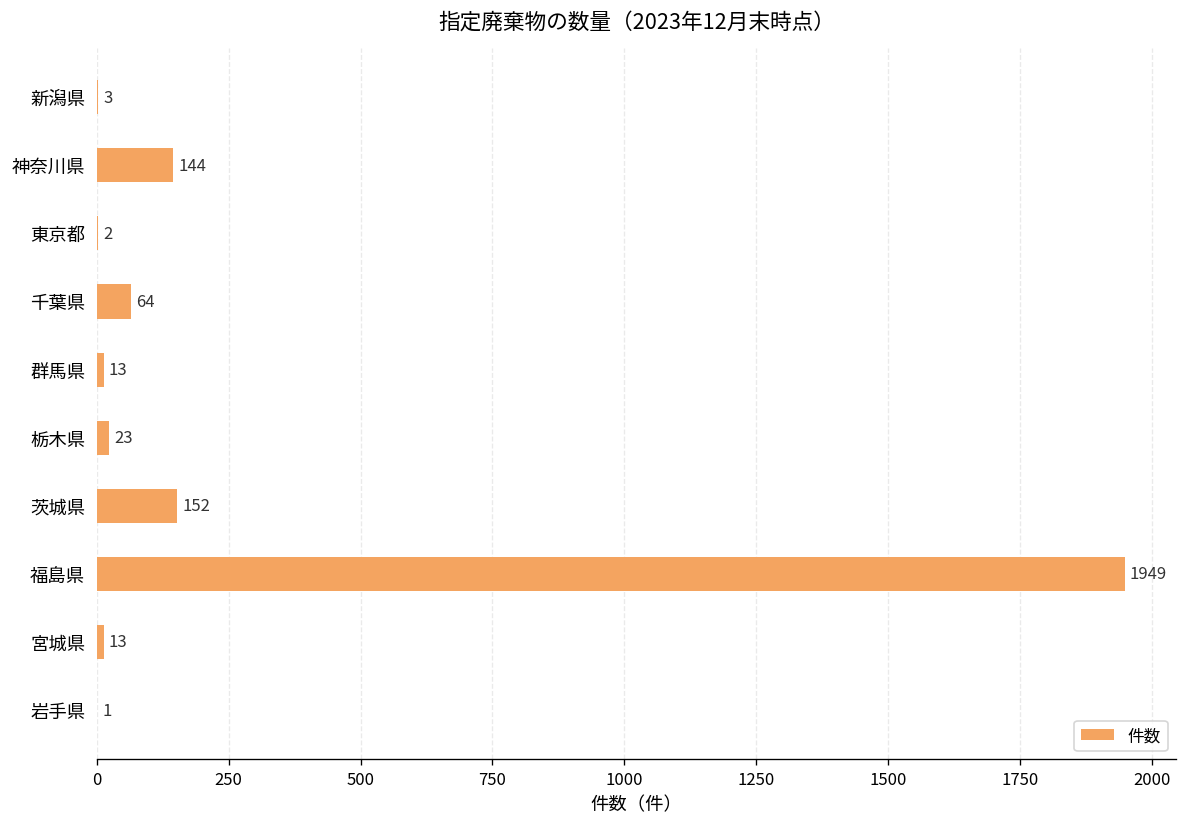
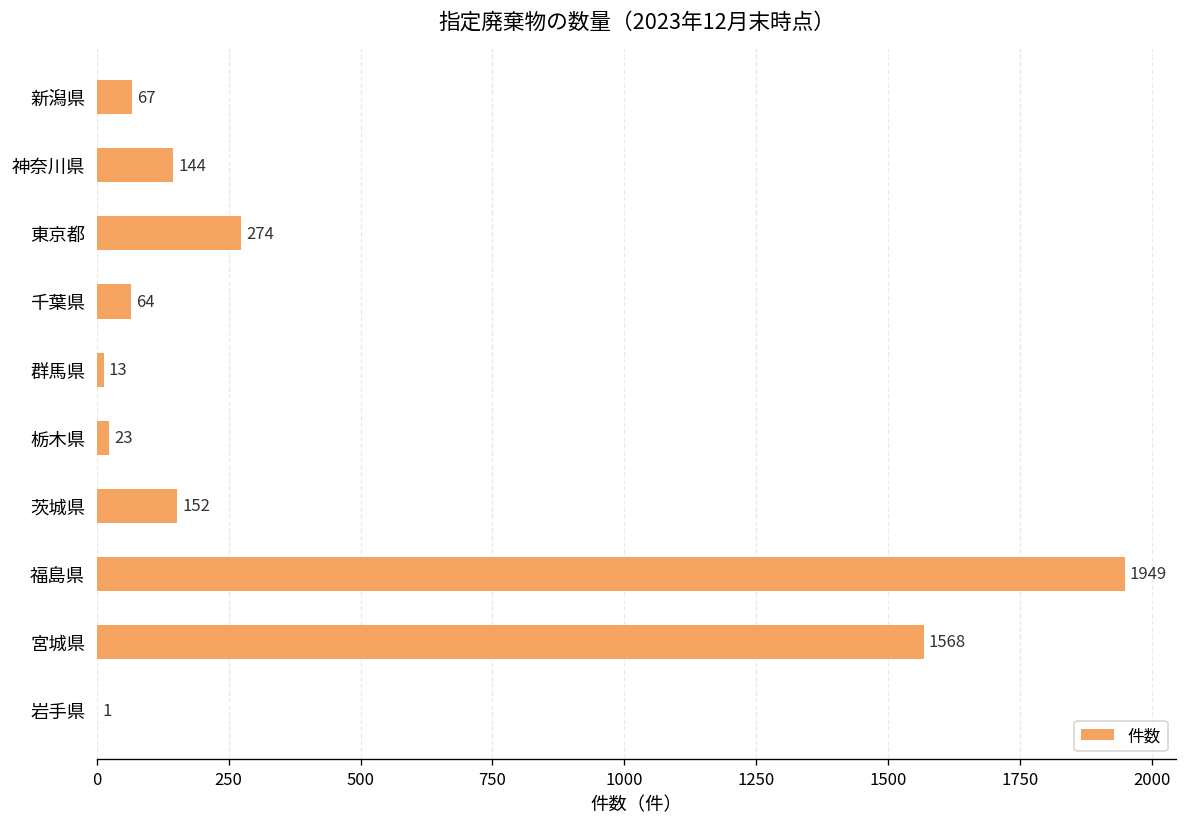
新潟県: 3 -> 67
東京都: 2 -> 274
宮城県: 13 -> 1568
